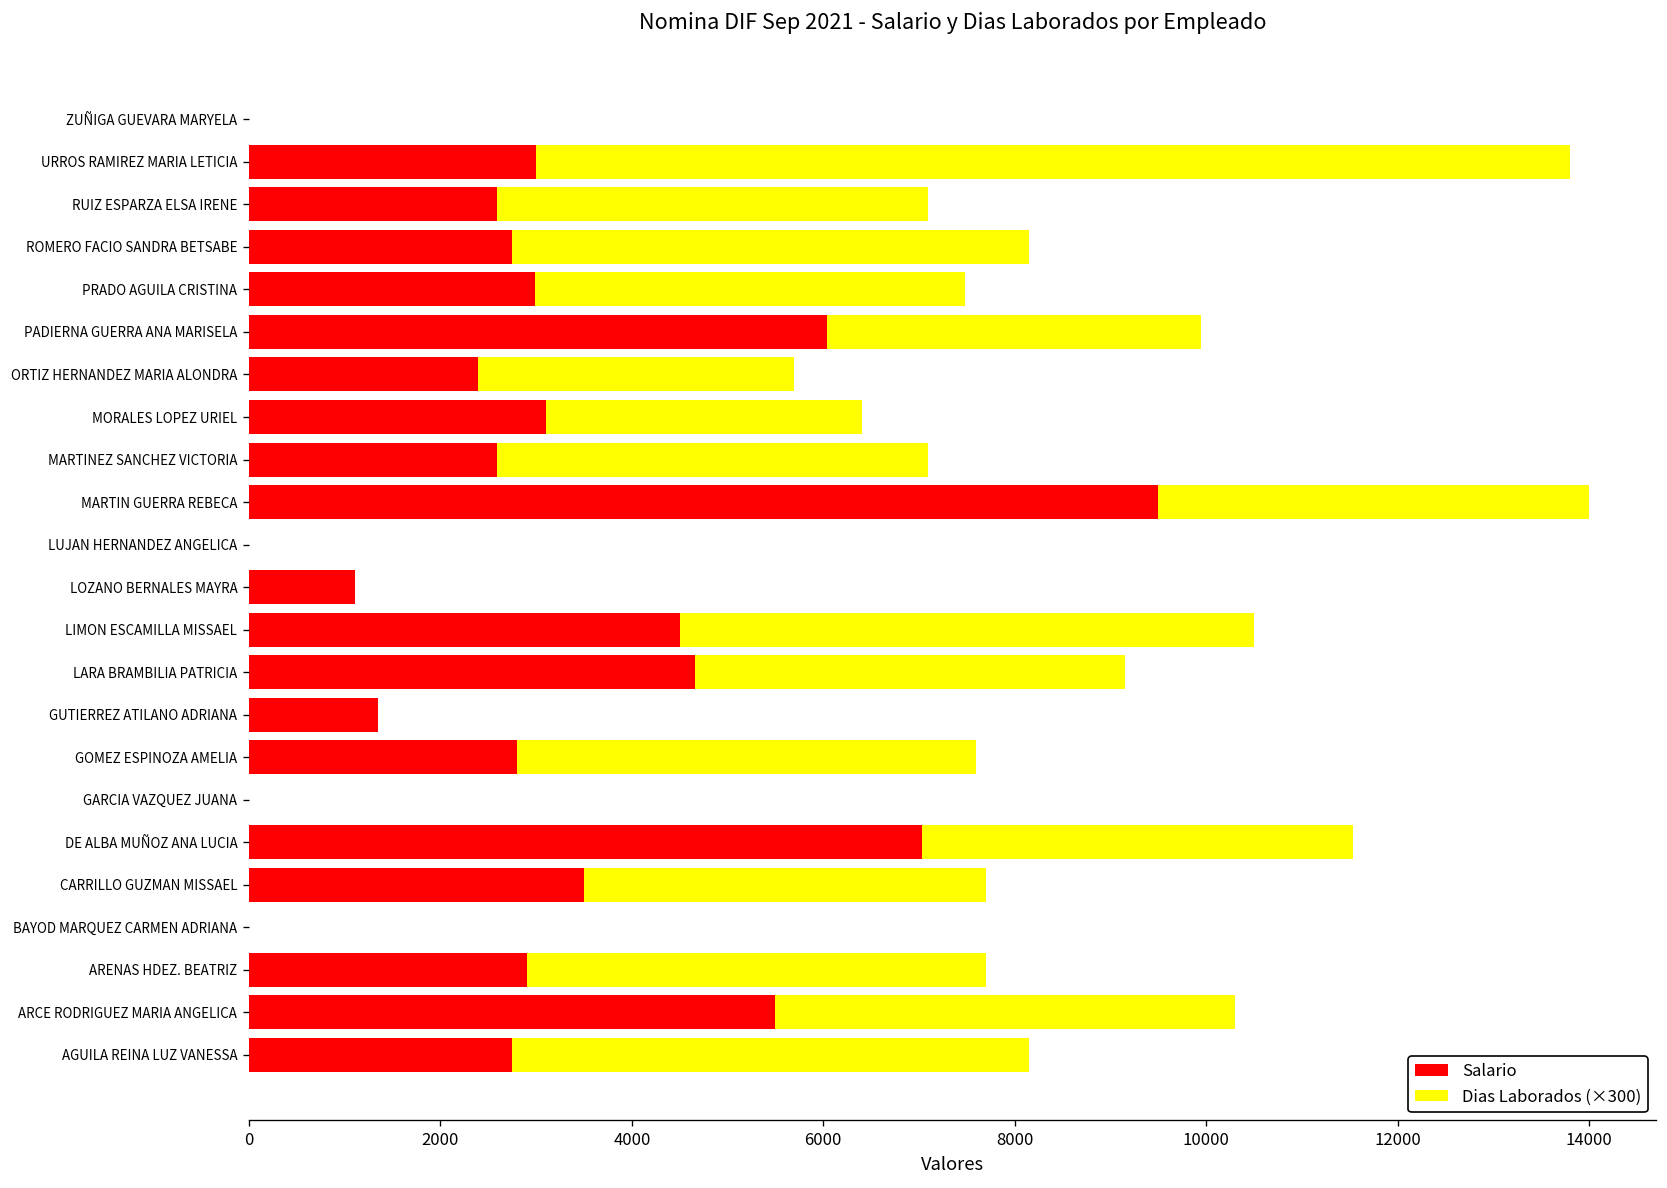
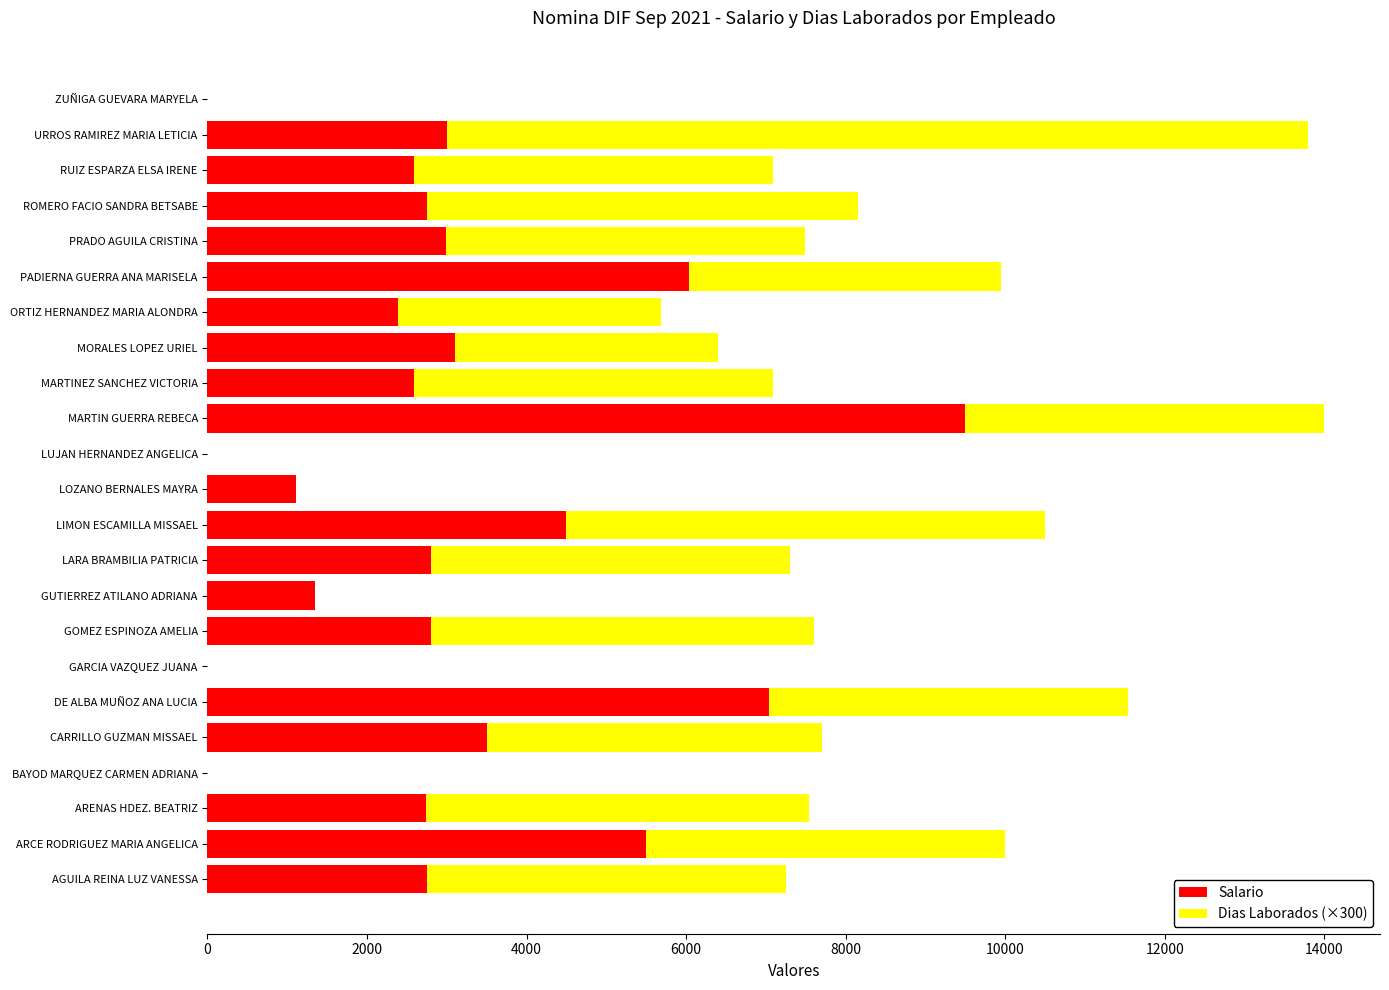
Salario, LARA BRAMBILIA PATRICIA: 4700 -> 2800
Salario, ARENAS HDEZ. BEATRIZ: 2900 -> 2700
Dias Laborados (×300), ARCE RODRIGUEZ MARIA ANGELICA: 4800 -> 4500
Dias Laborados (×300), AGUILA REINA LUZ VANESSA: 5400 -> 4500
